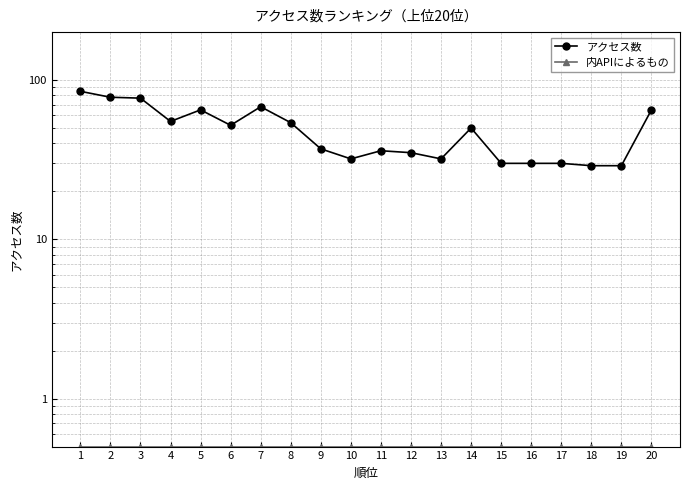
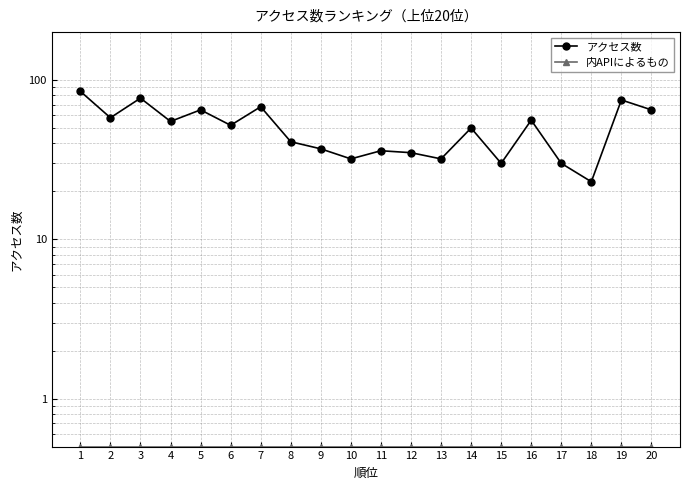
アクセス数, 2: 80 -> 58
アクセス数, 8: 54 -> 41
アクセス数, 16: 30 -> 56
アクセス数, 18: 29 -> 23
アクセス数, 19: 29 -> 80
